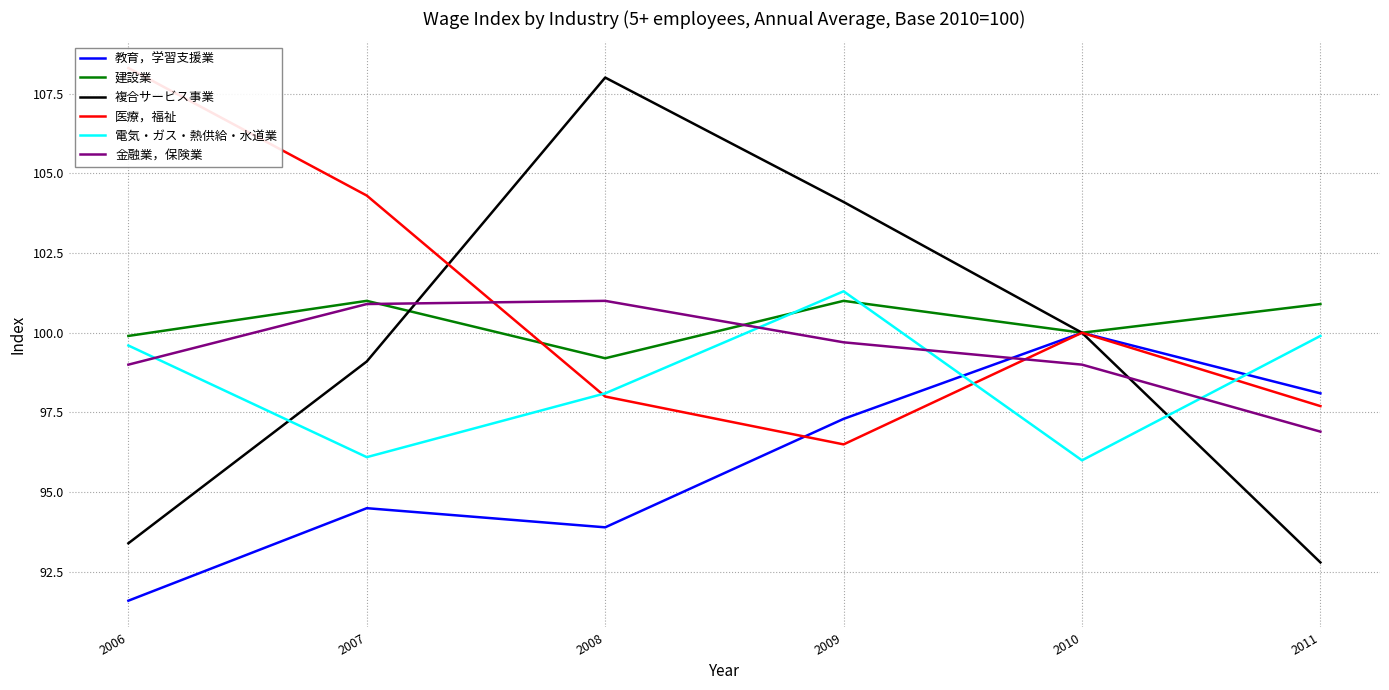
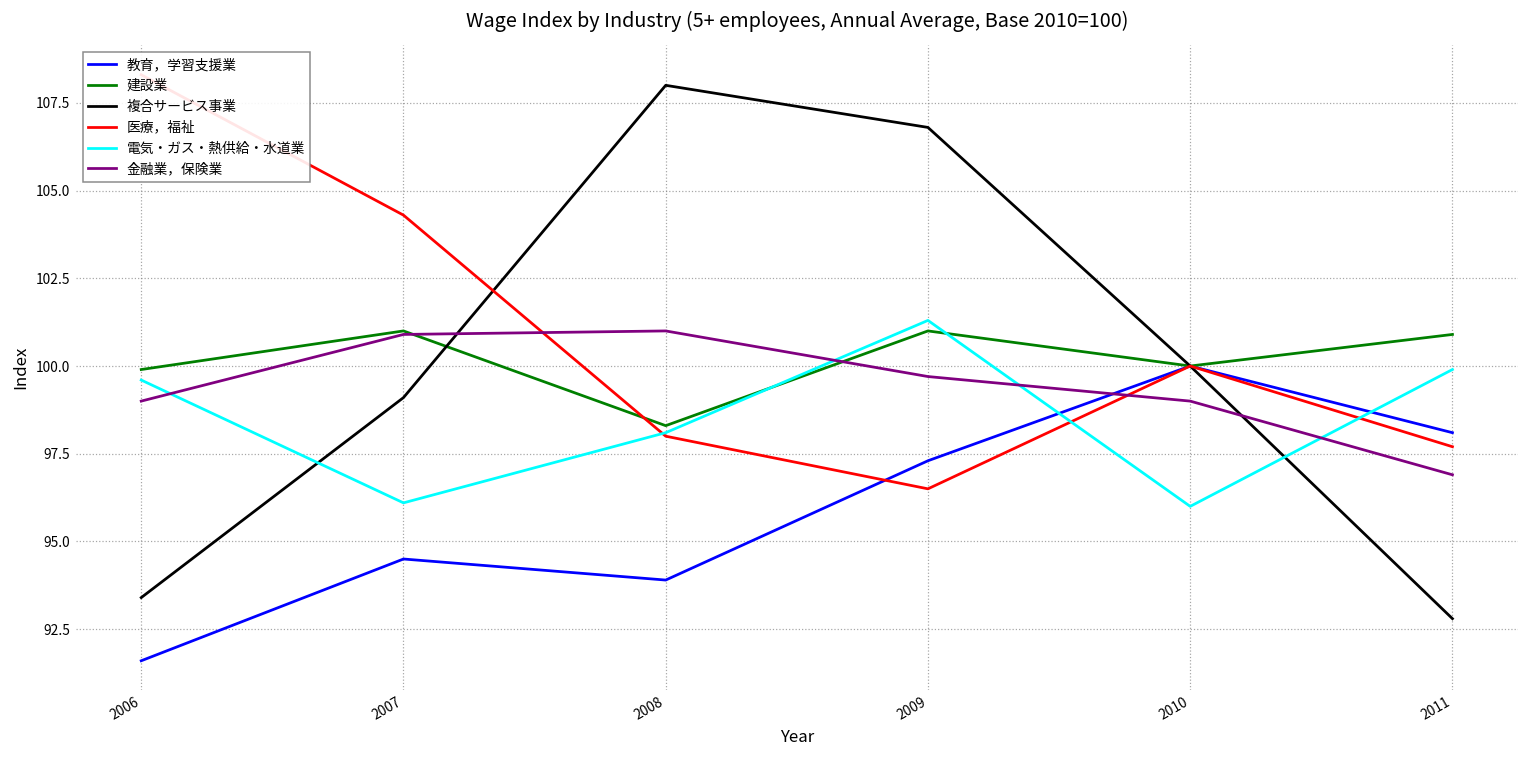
建設業, 2008: 99.2 -> 98.3
複合サービス事業, 2009: 104.1 -> 106.8
